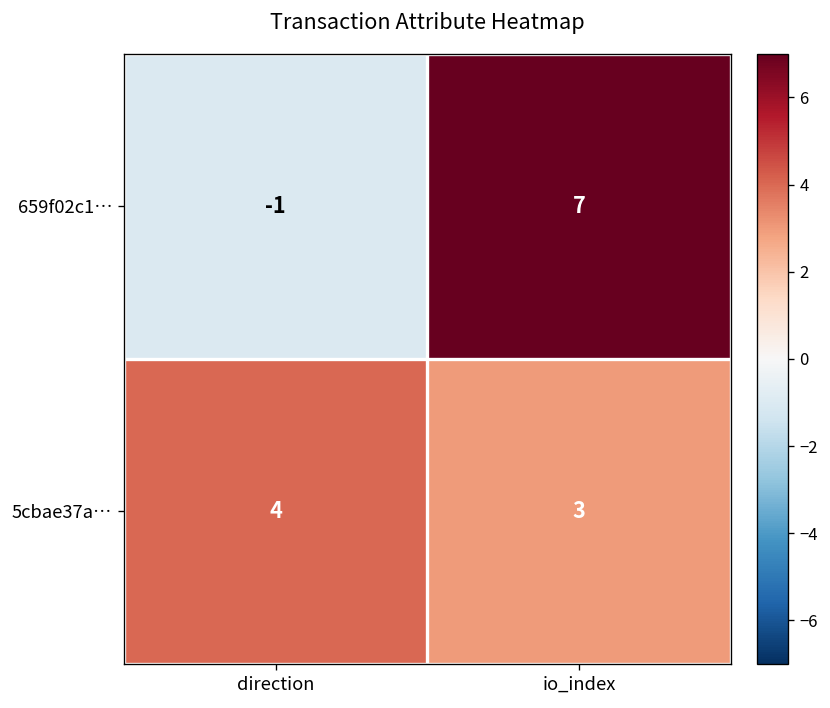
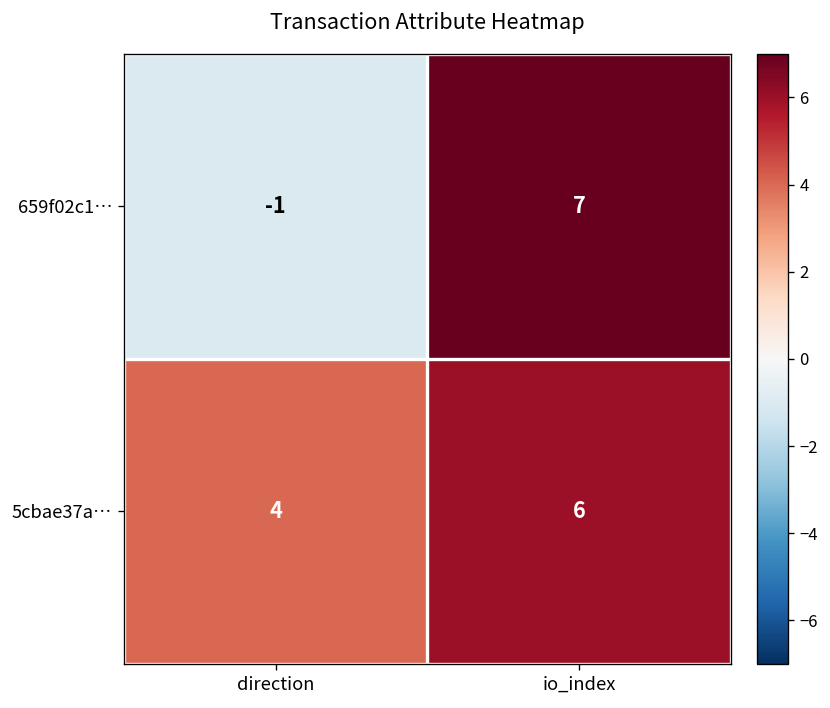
5cbae37a…, io_index: 3 -> 6
